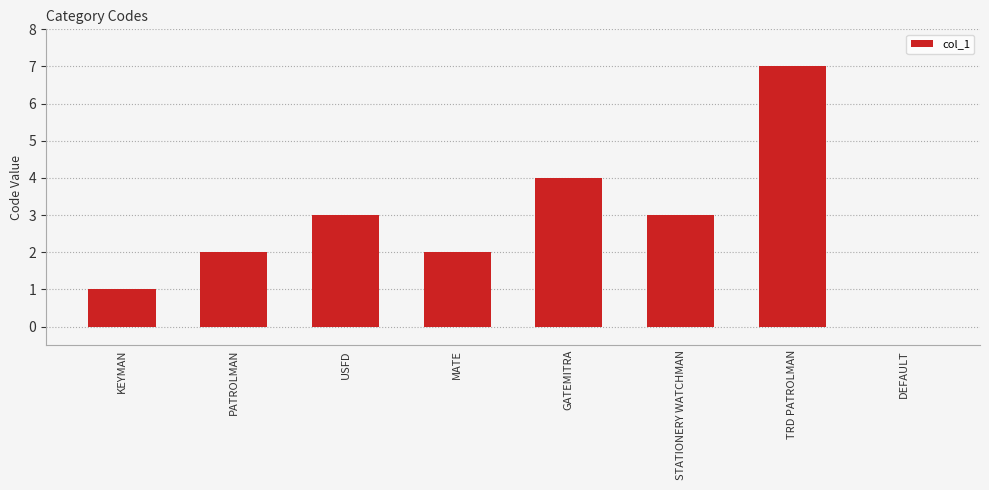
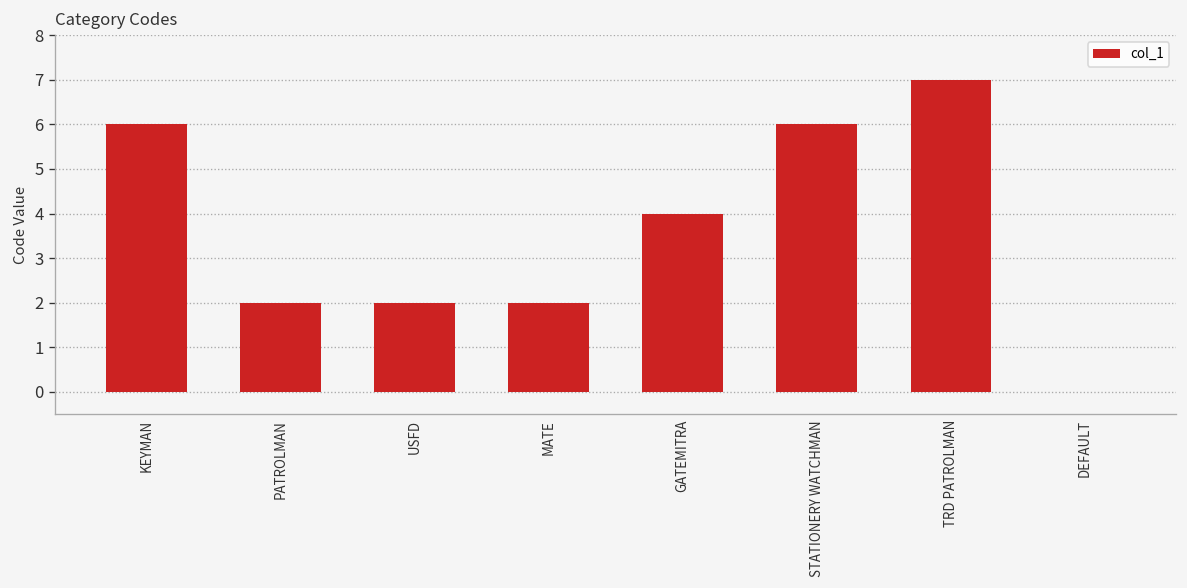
KEYMAN: 1 -> 6
USFD: 3 -> 2
STATIONERY WATCHMAN: 3 -> 6
